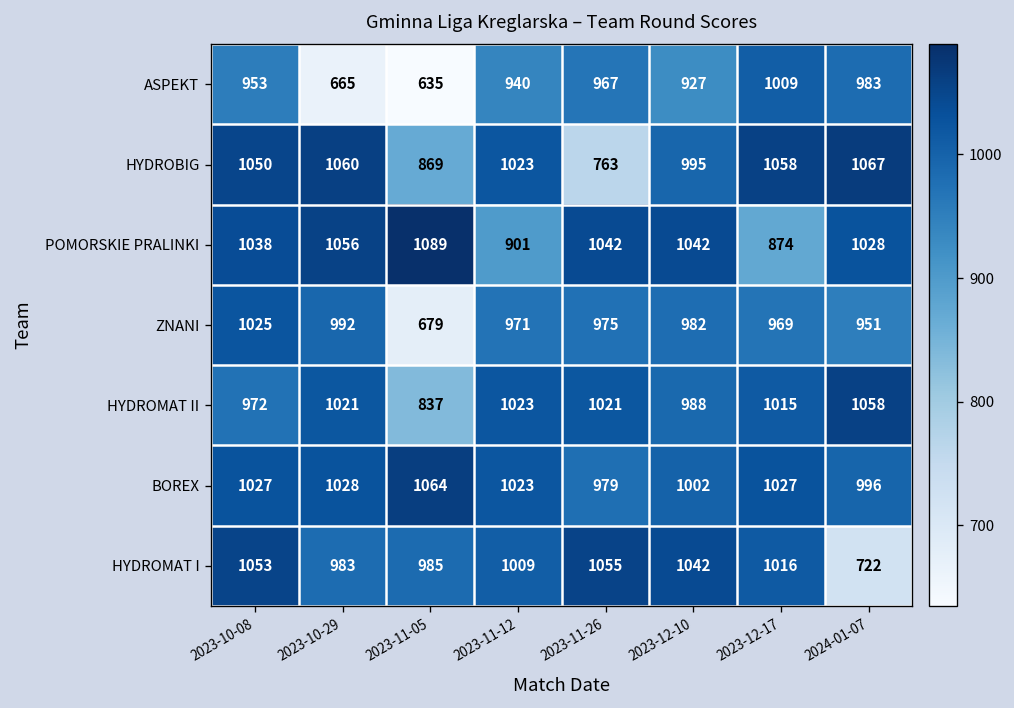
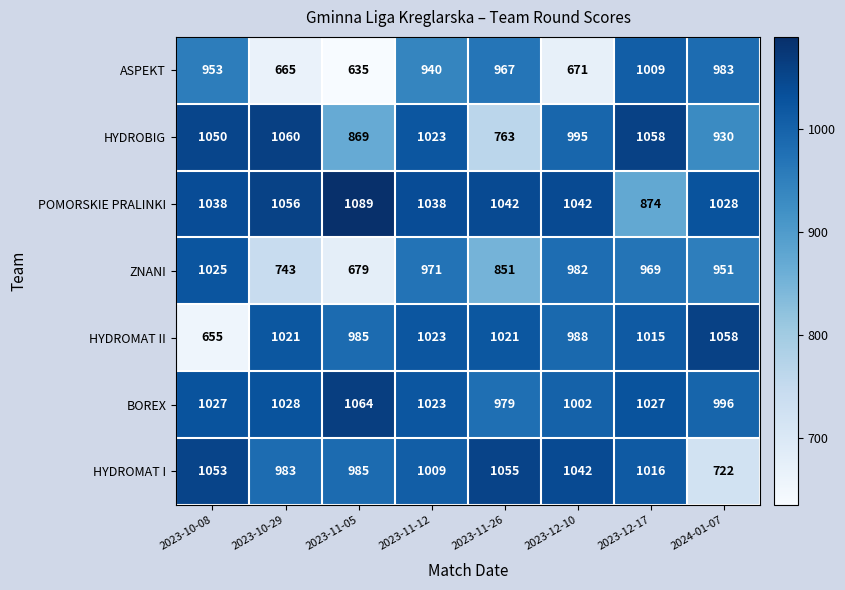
ASPEKT, 2023-12-10: 927 -> 671
HYDROBIG, 2024-01-07: 1067 -> 930
POMORSKIE PRALINKI, 2023-11-12: 901 -> 1038
ZNANI, 2023-10-29: 992 -> 743
ZNANI, 2023-11-26: 975 -> 851
HYDROMAT II, 2023-10-08: 972 -> 655
HYDROMAT II, 2023-11-05: 837 -> 985
